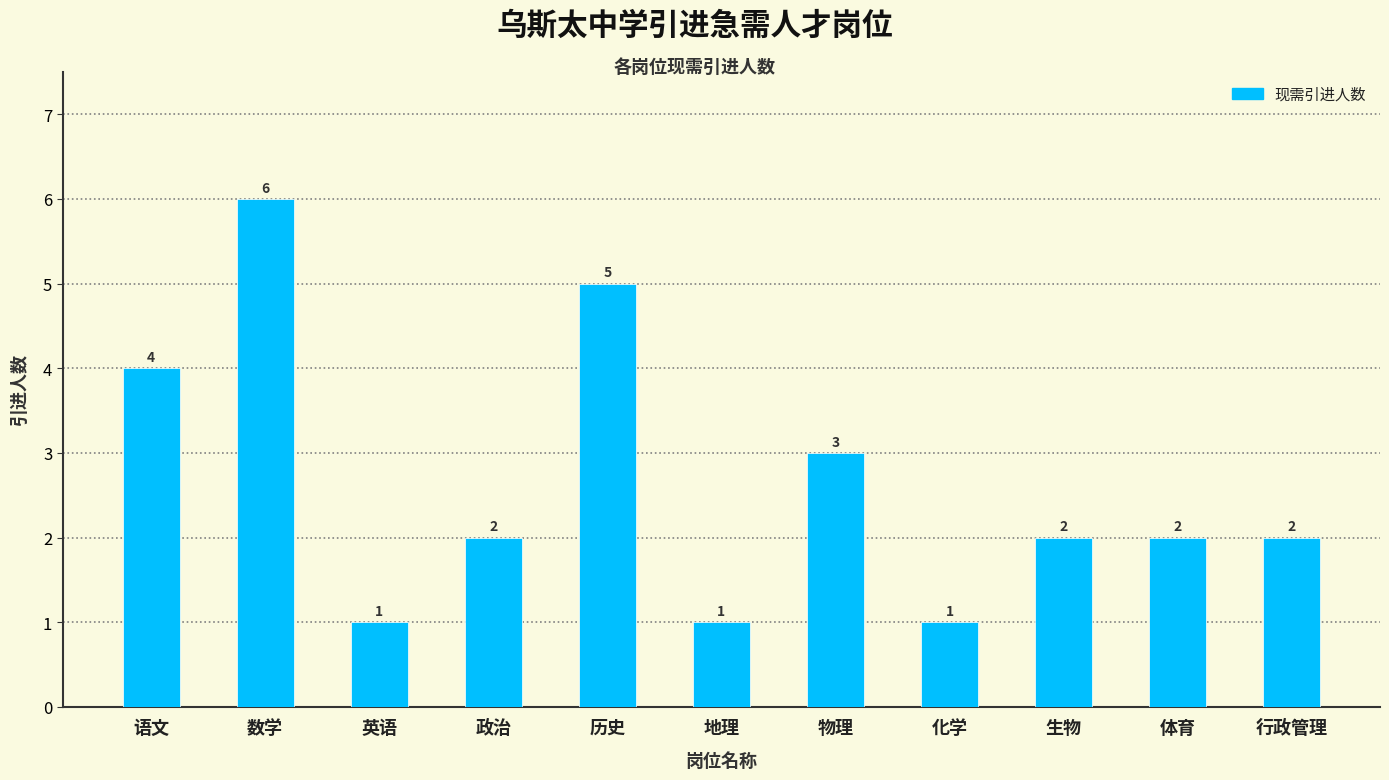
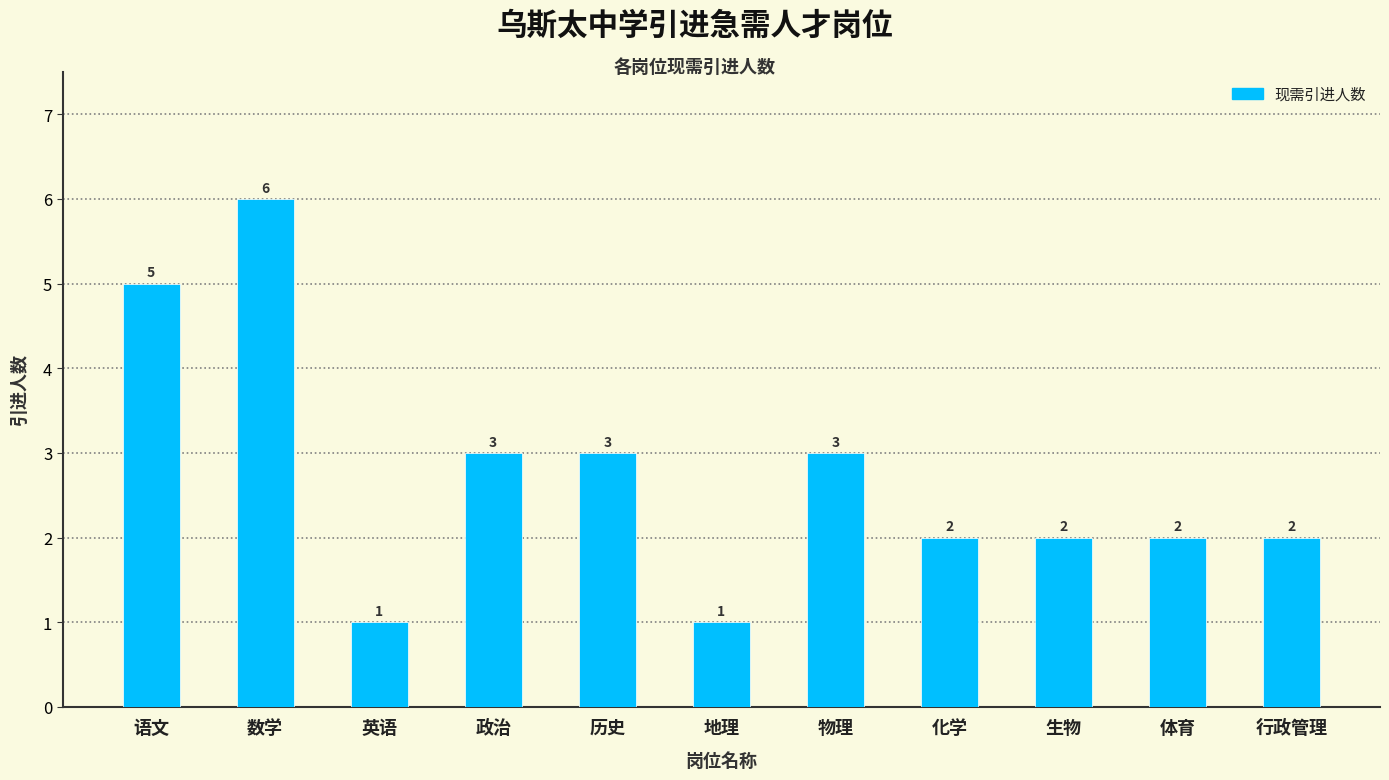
语文: 4 -> 5
政治: 2 -> 3
历史: 5 -> 3
化学: 1 -> 2
